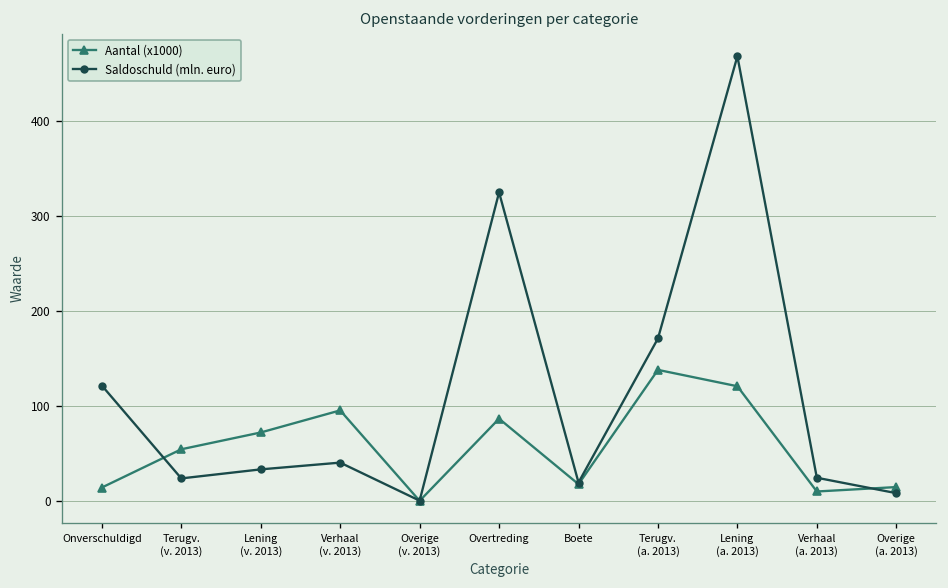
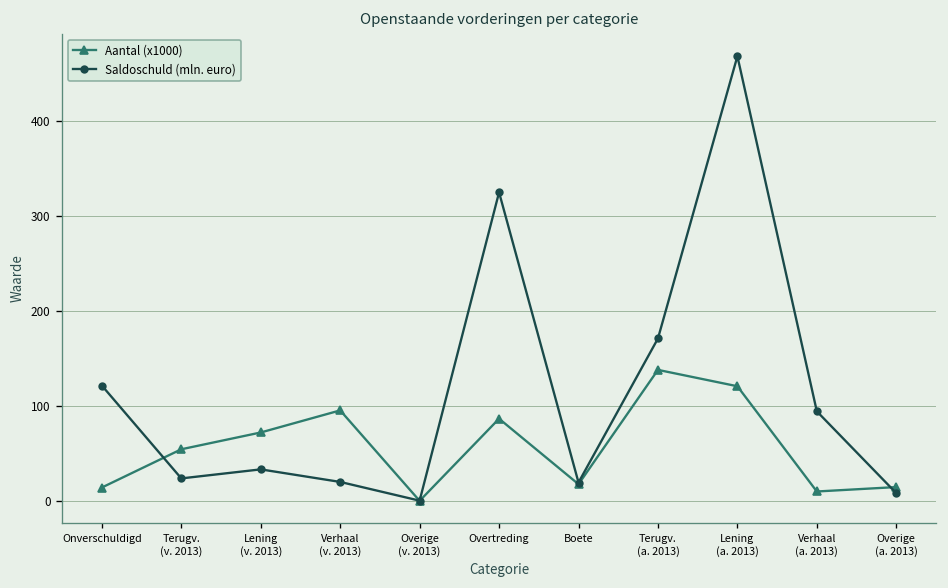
Saldoschuld (mln. euro), Verhaal (v. 2013): 40 -> 20
Saldoschuld (mln. euro), Verhaal (a. 2013): 20 -> 90
